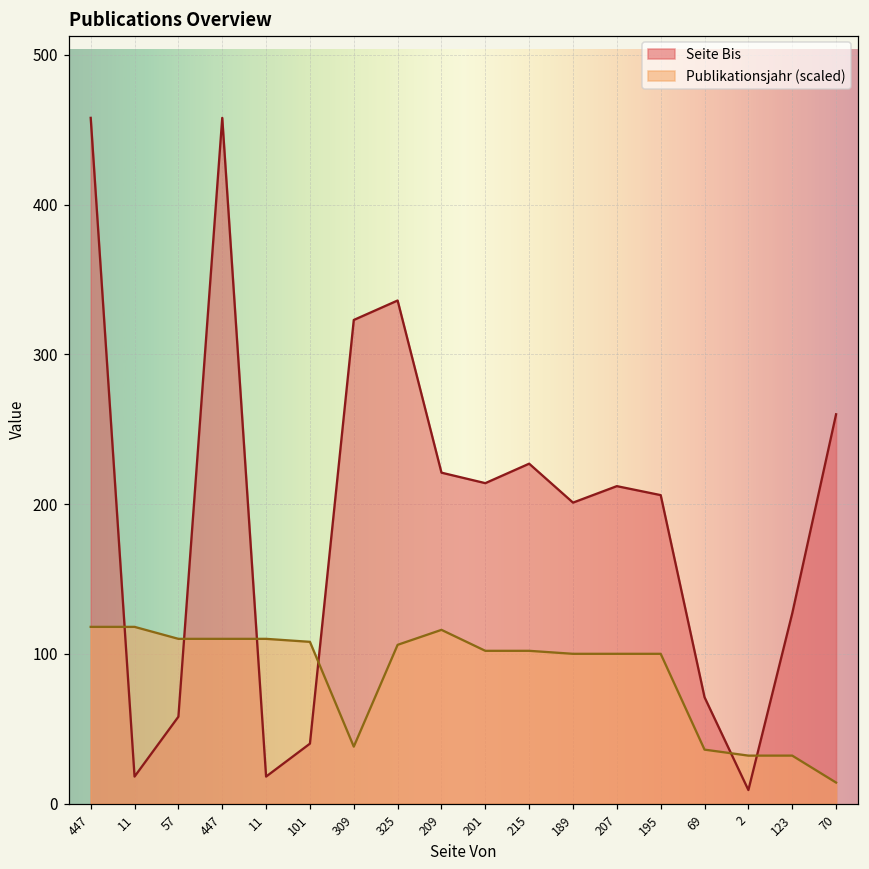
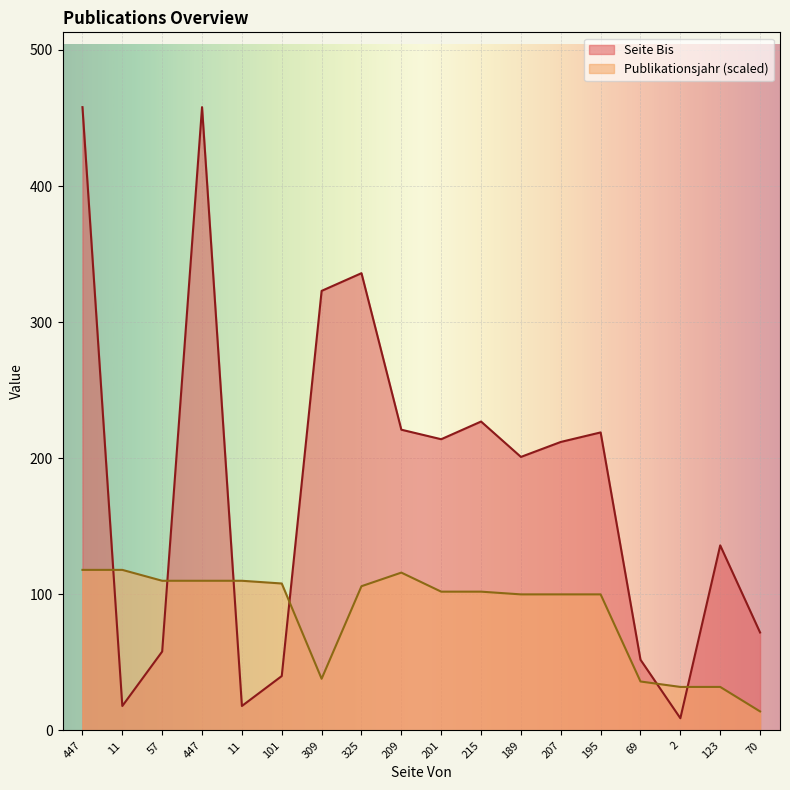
Seite Bis, 195: 206 -> 219
Seite Bis, 69: 71 -> 52
Seite Bis, 123: 127 -> 136
Seite Bis, 70: 260 -> 72
